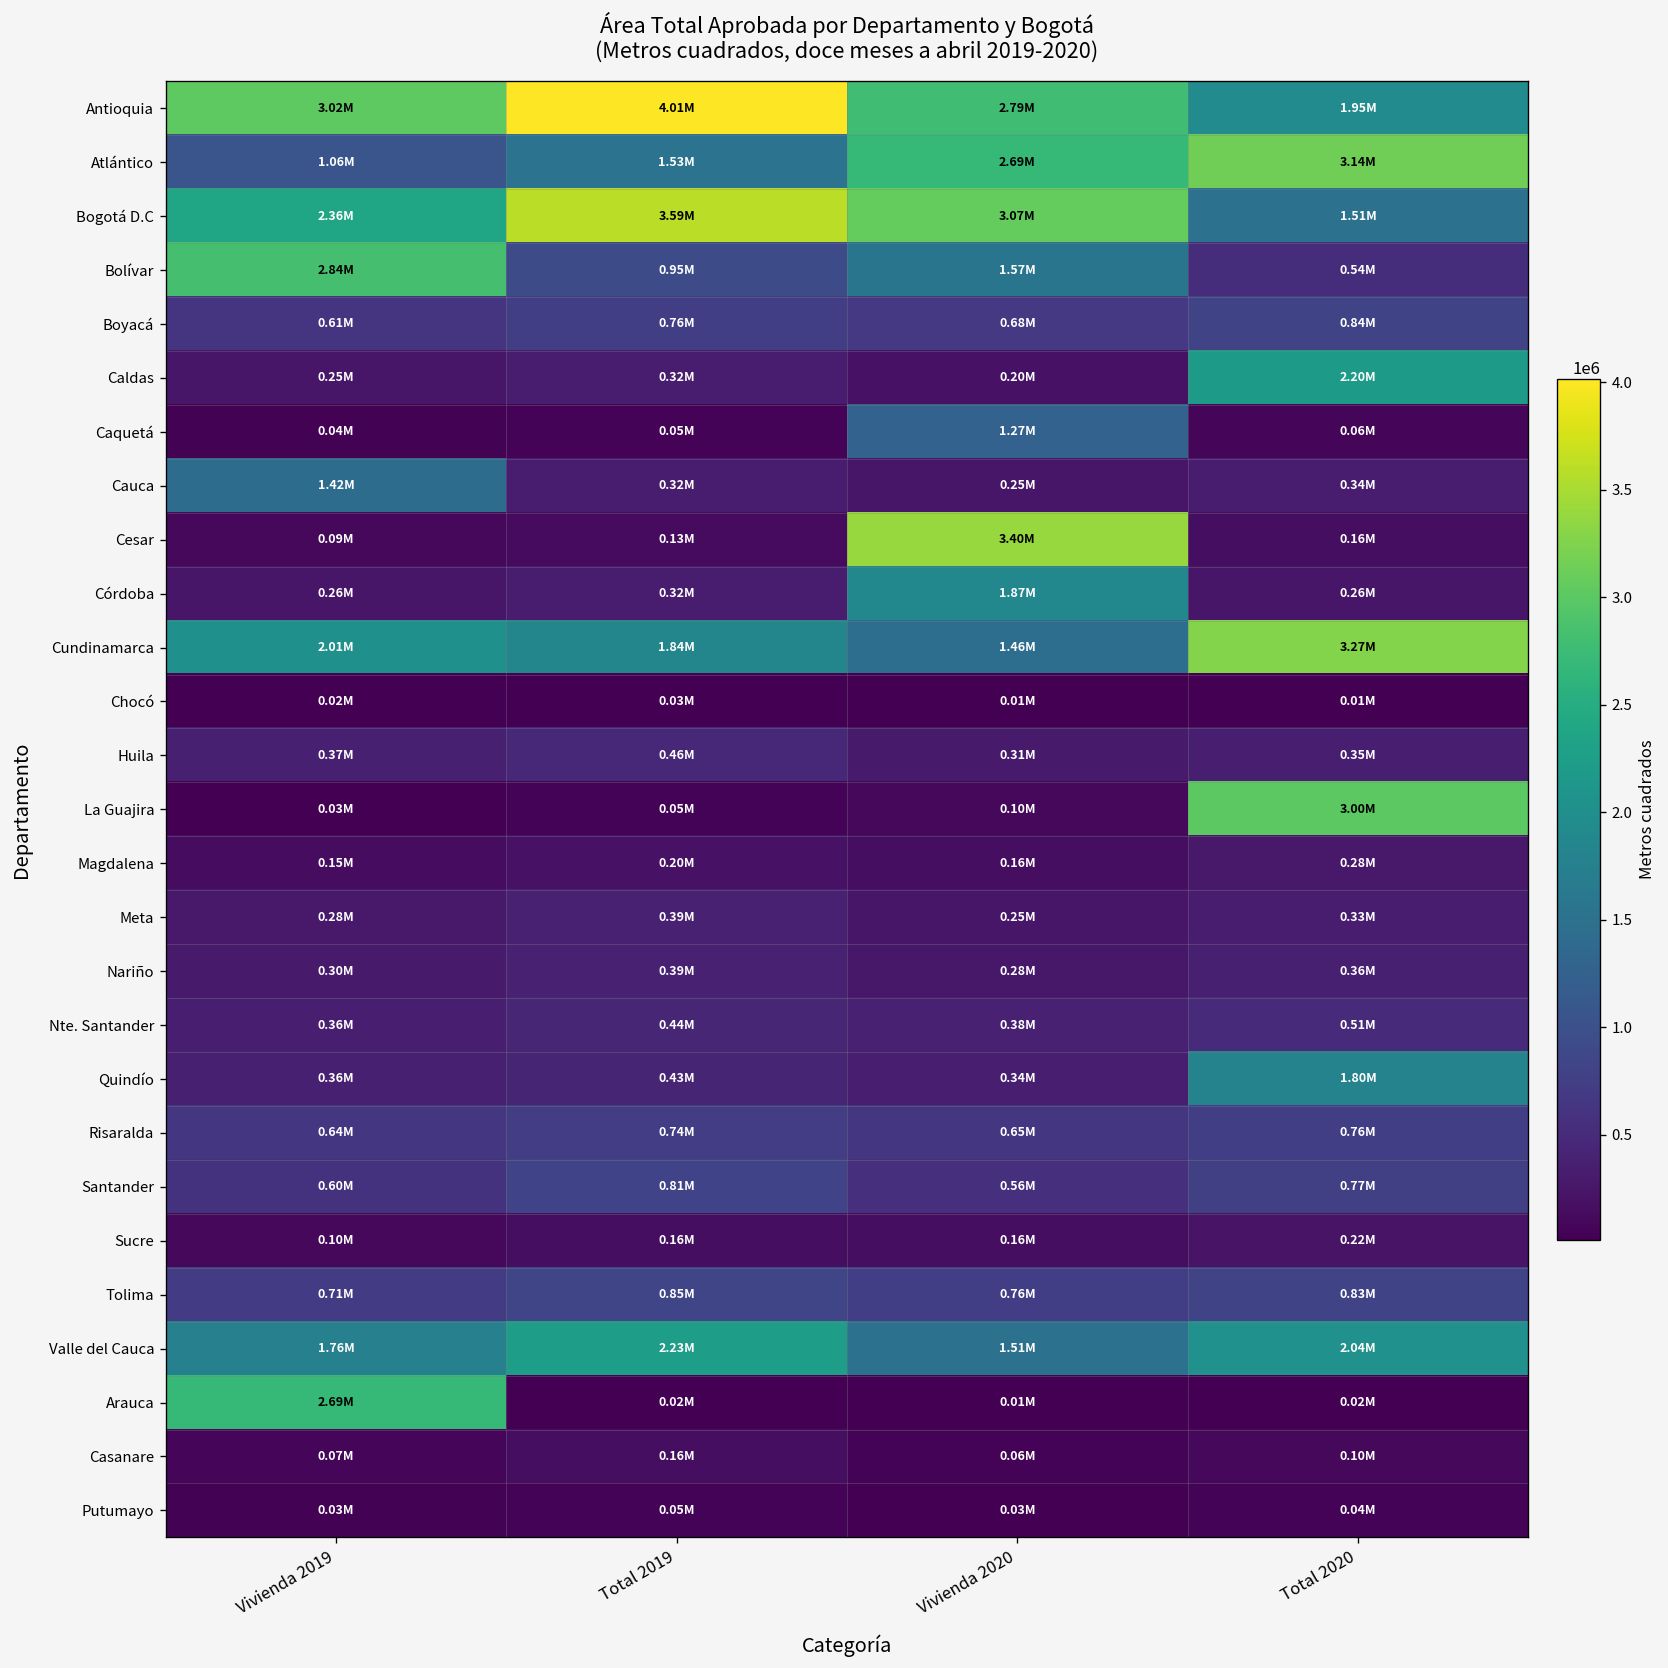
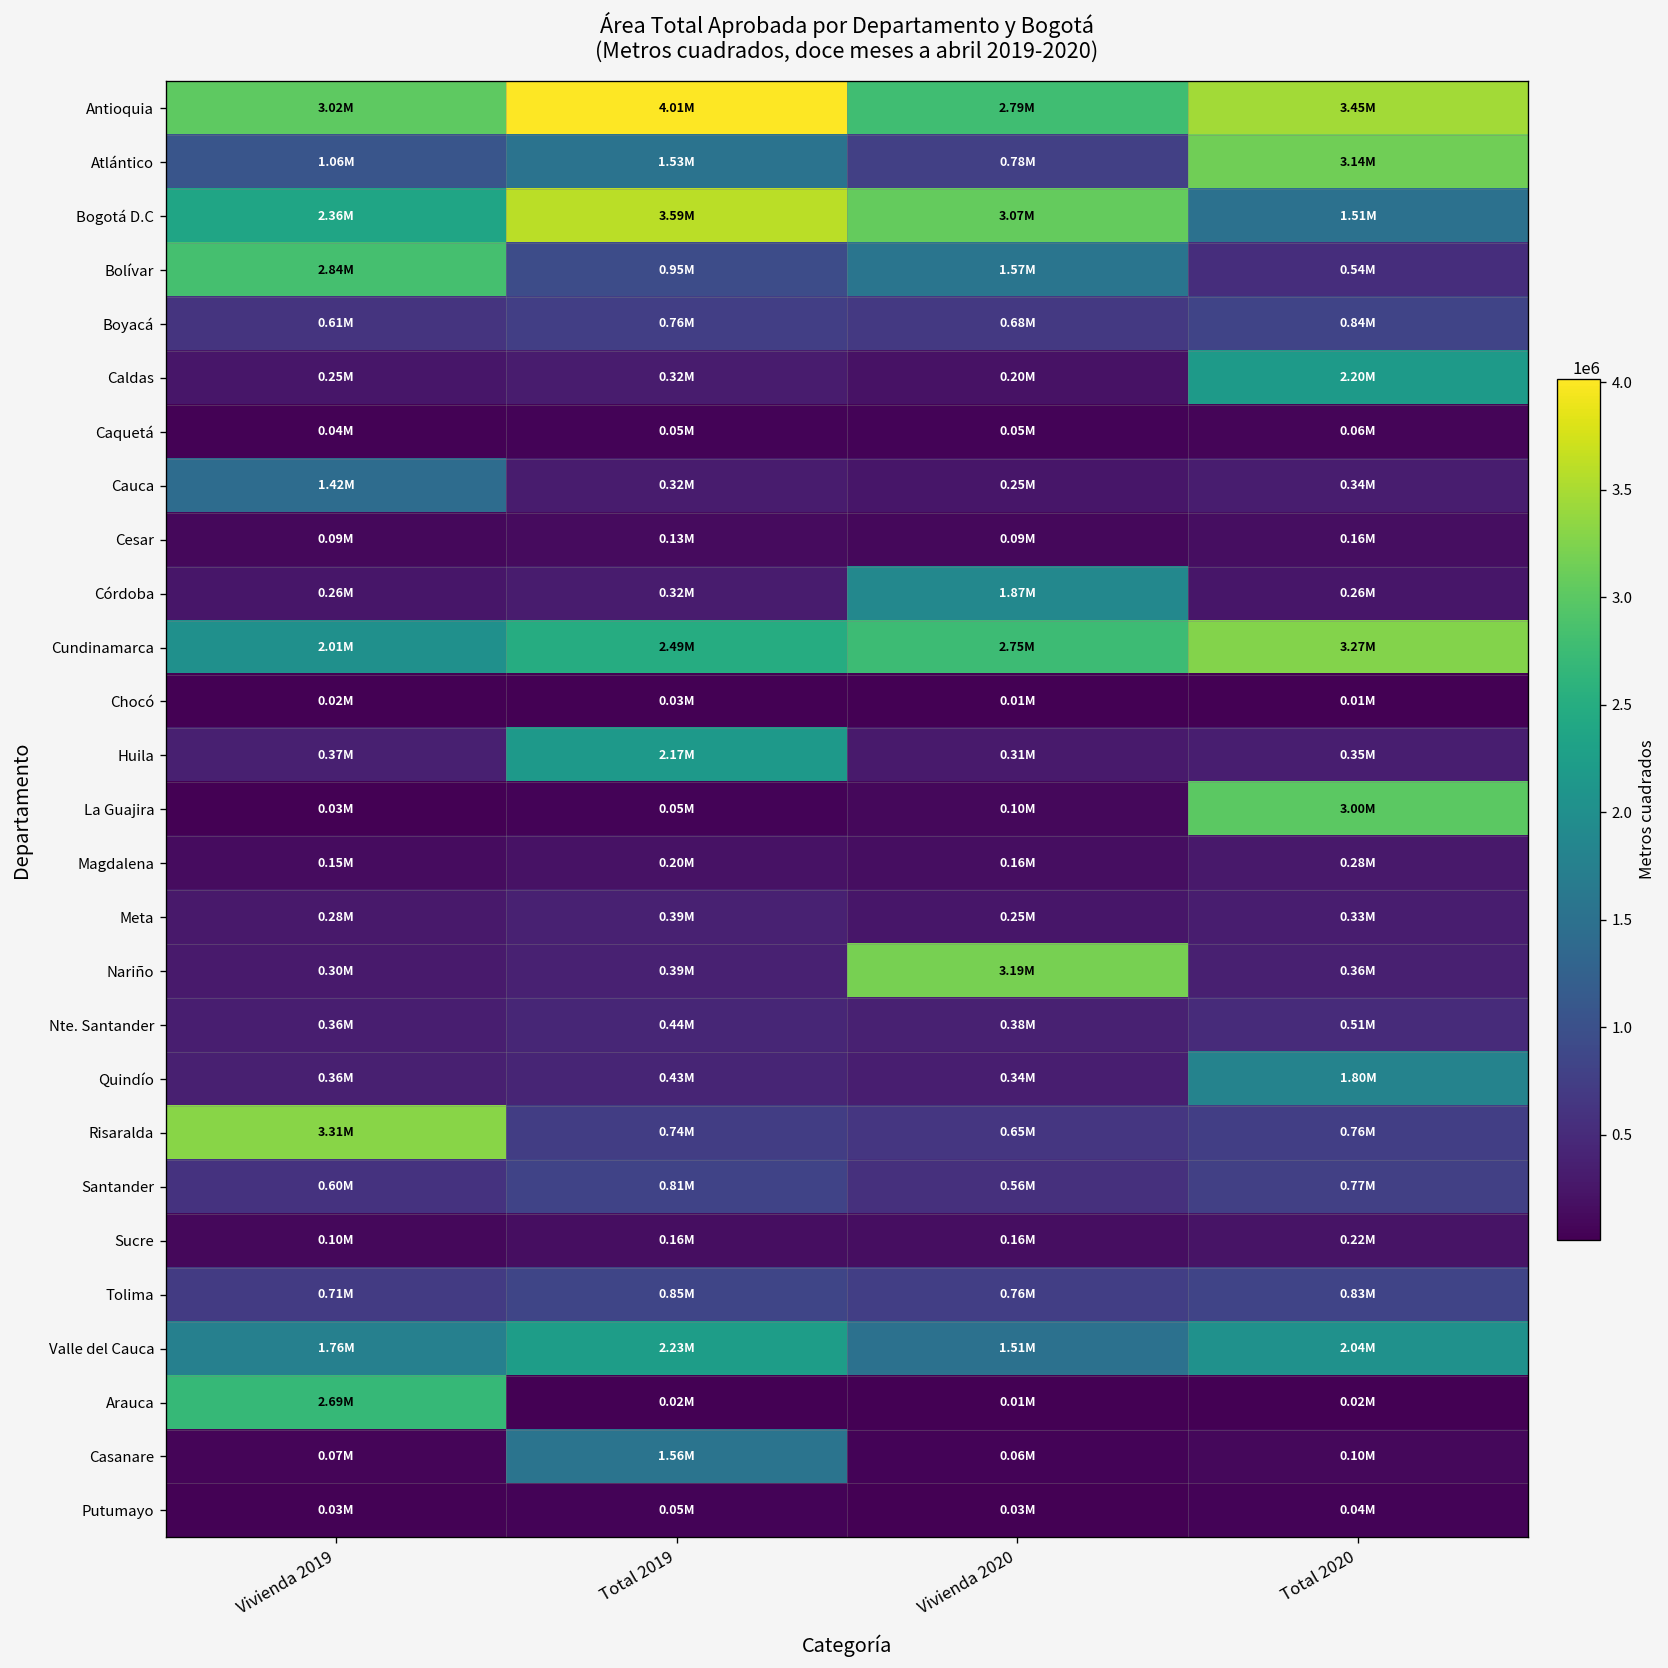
Antioquia, Total 2020: 1.95M -> 3.45M
Atlántico, Vivienda 2020: 2.69M -> 0.78M
Caquetá, Vivienda 2020: 1.27M -> 0.05M
Cesar, Vivienda 2020: 3.40M -> 0.09M
Cundinamarca, Total 2019: 1.84M -> 2.49M
Cundinamarca, Vivienda 2020: 1.46M -> 2.75M
Huila, Total 2019: 0.46M -> 2.17M
Nariño, Vivienda 2020: 0.28M -> 3.19M
Risaralda, Vivienda 2019: 0.64M -> 3.31M
Casanare, Total 2019: 0.16M -> 1.56M
